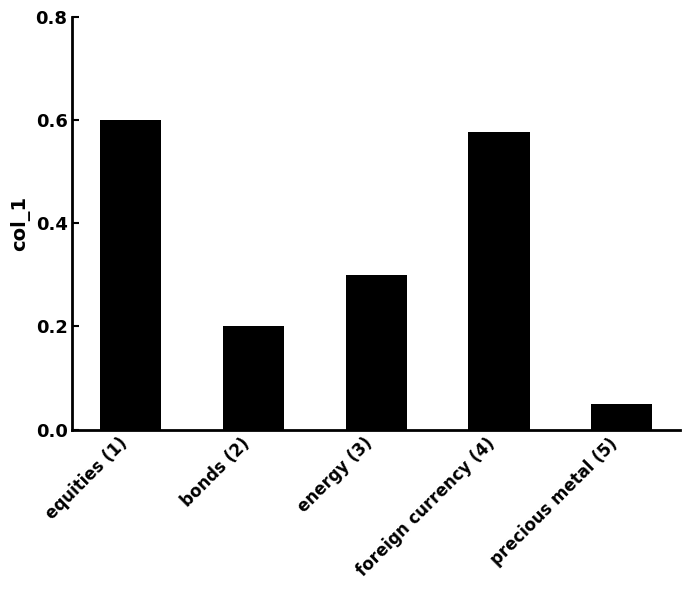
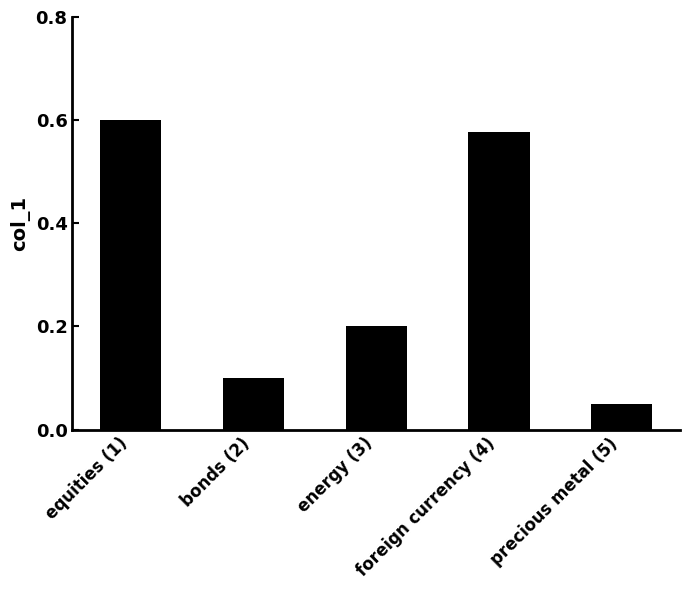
bonds (2): 0.2 -> 0.1
energy (3): 0.3 -> 0.2
